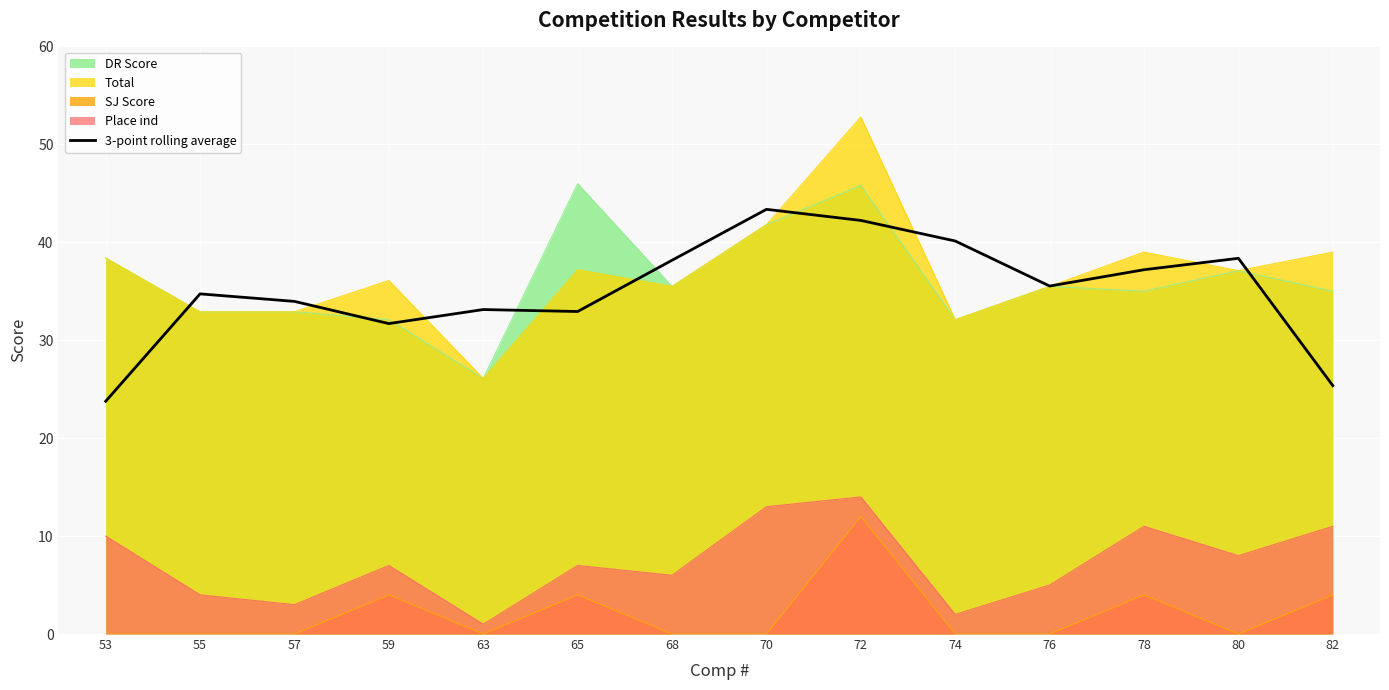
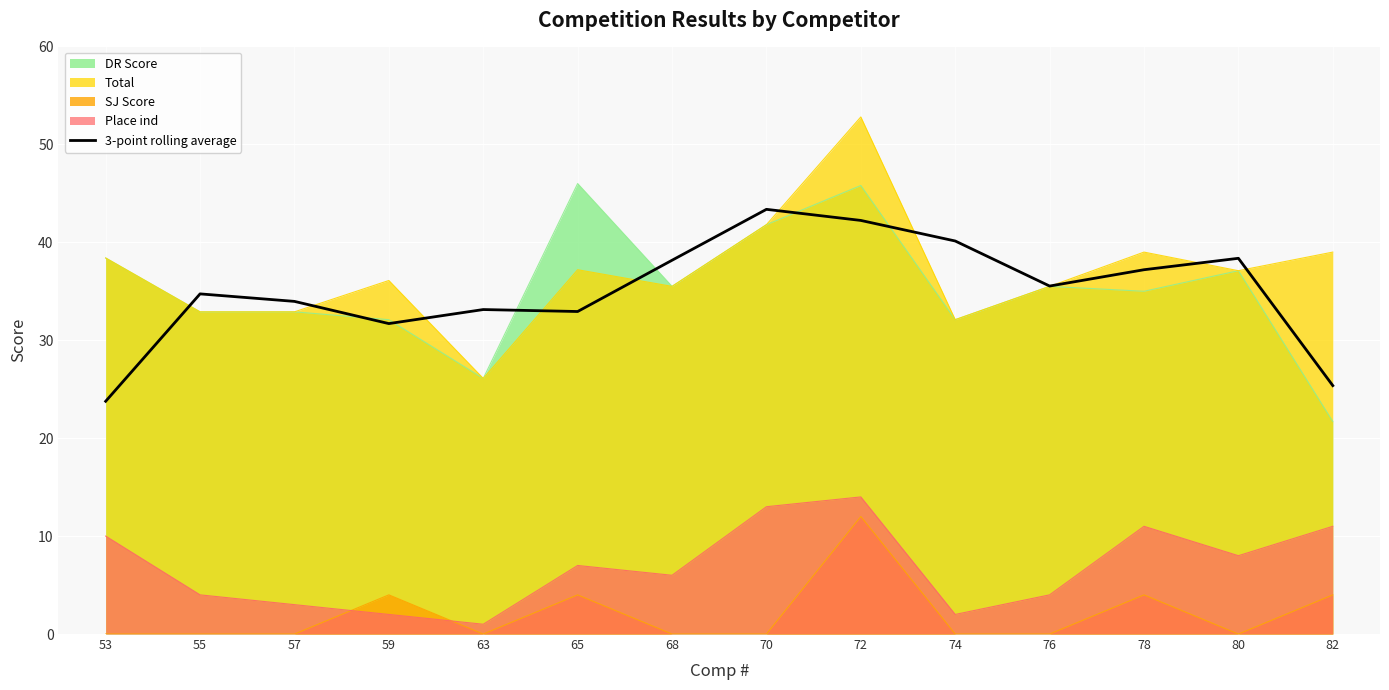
Place ind, 59: 7 -> 2
Place ind, 76: 5 -> 4
DR Score, 82: 35 -> 22
